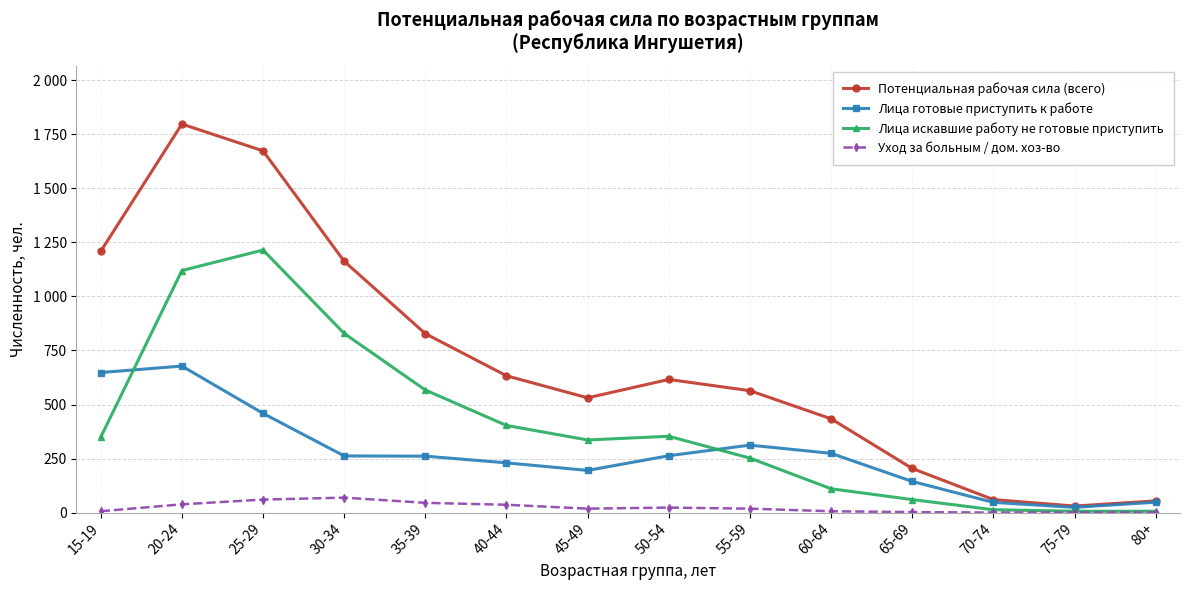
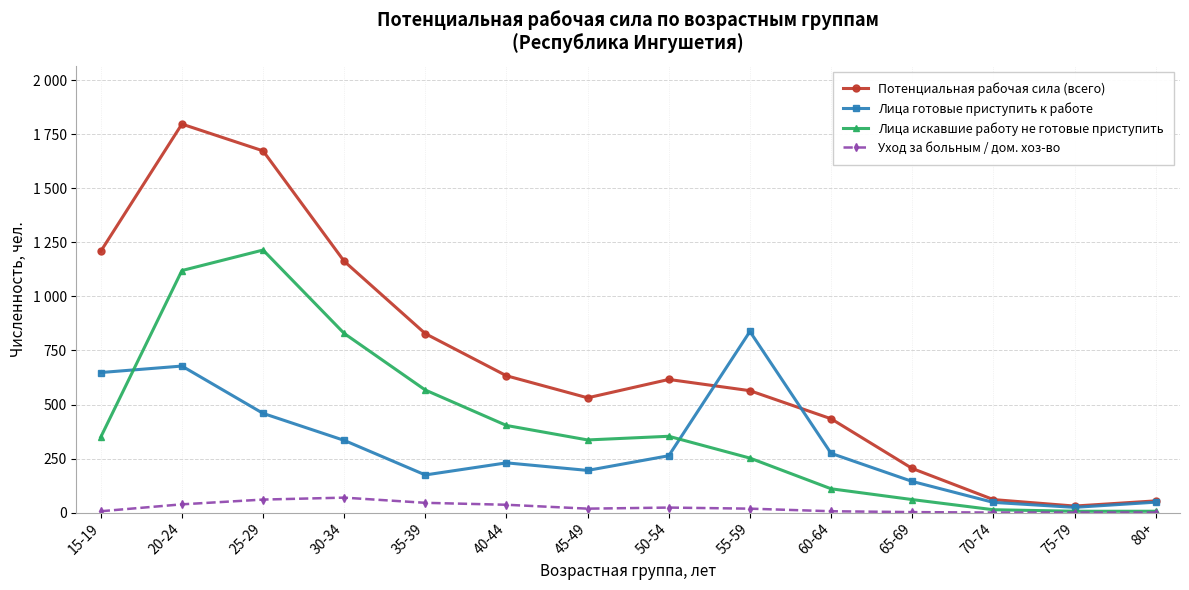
Лица готовые приступить к работе, 30-34: 260 -> 330
Лица готовые приступить к работе, 35-39: 260 -> 170
Лица готовые приступить к работе, 55-59: 310 -> 840
